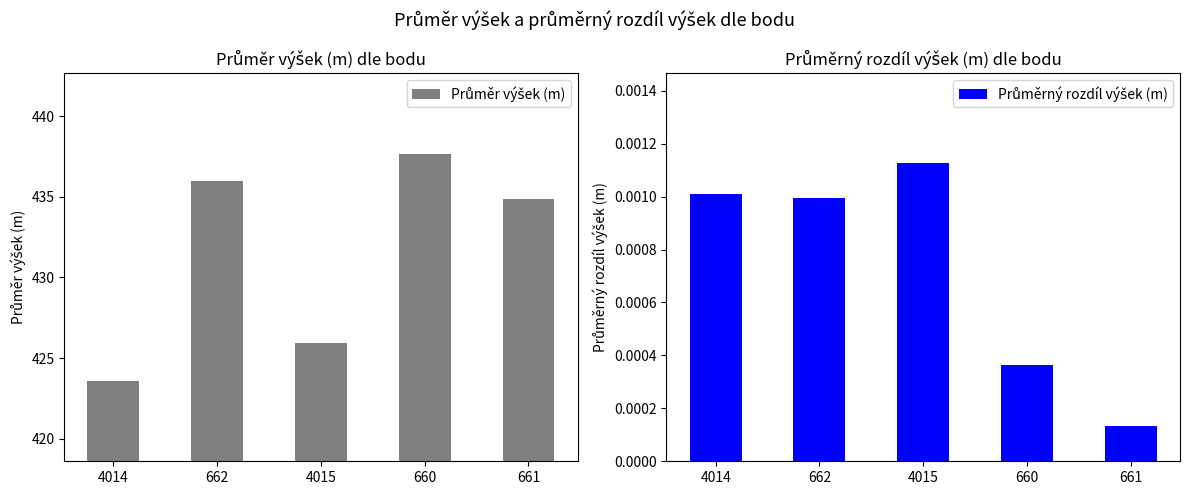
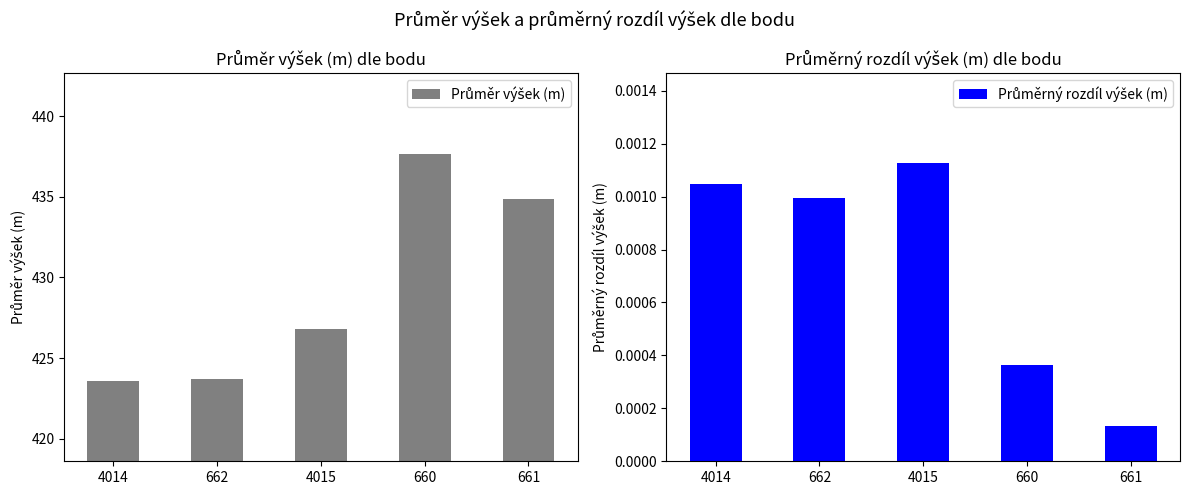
Průměr výšek (m) dle bodu, 662: 436.0 -> 423.7
Průměr výšek (m) dle bodu, 4015: 426.0 -> 426.8
Průměrný rozdíl výšek (m) dle bodu, 4014: 0.00101 -> 0.00105
